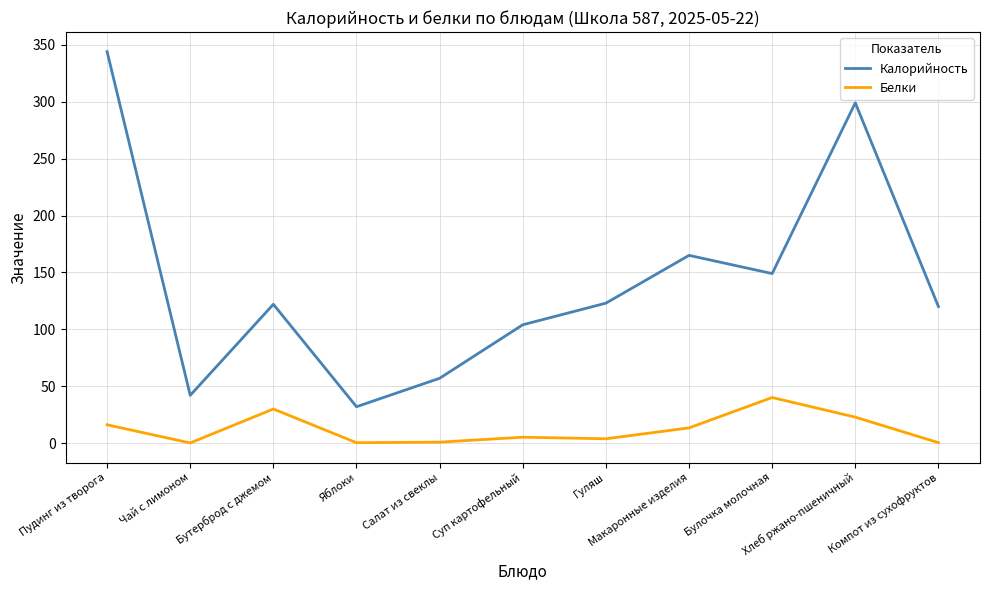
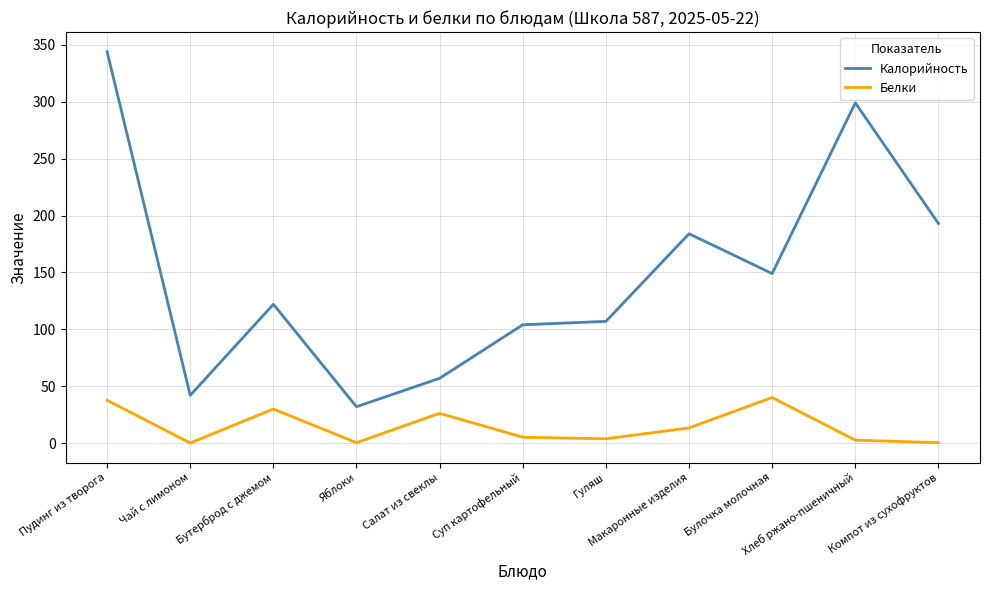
Белки, Пудинг из творога: 16 -> 38
Белки, Салат из свеклы: 1 -> 26
Калорийность, Гуляш: 123 -> 107
Калорийность, Макаронные изделия: 165 -> 184
Белки, Хлеб ржано-пшеничный: 23 -> 3
Калорийность, Компот из сухофруктов: 120 -> 193
